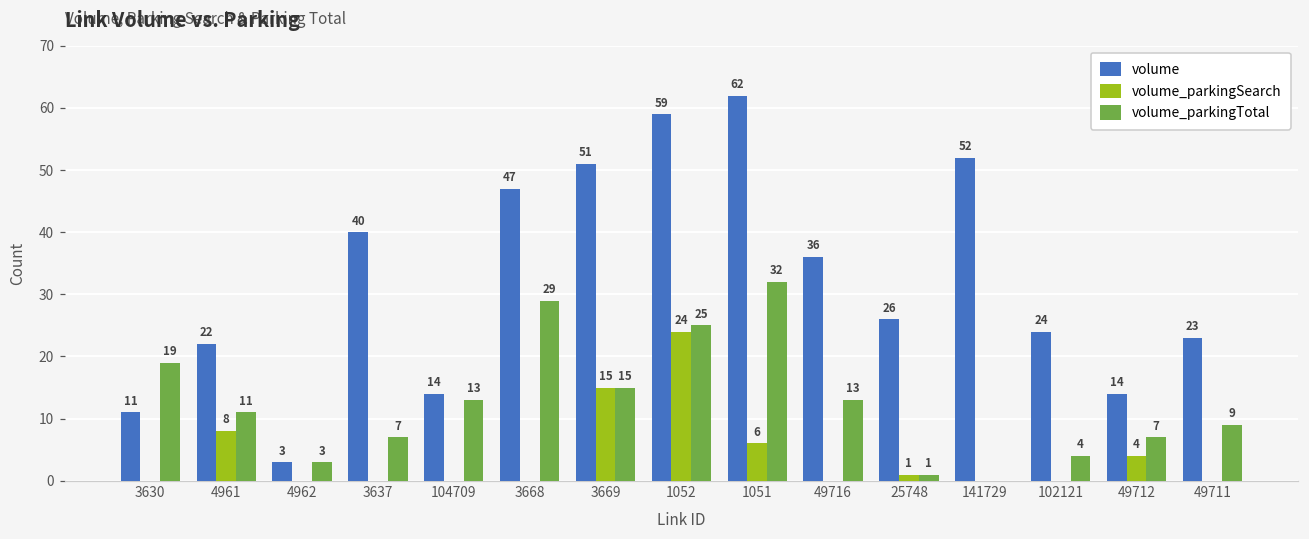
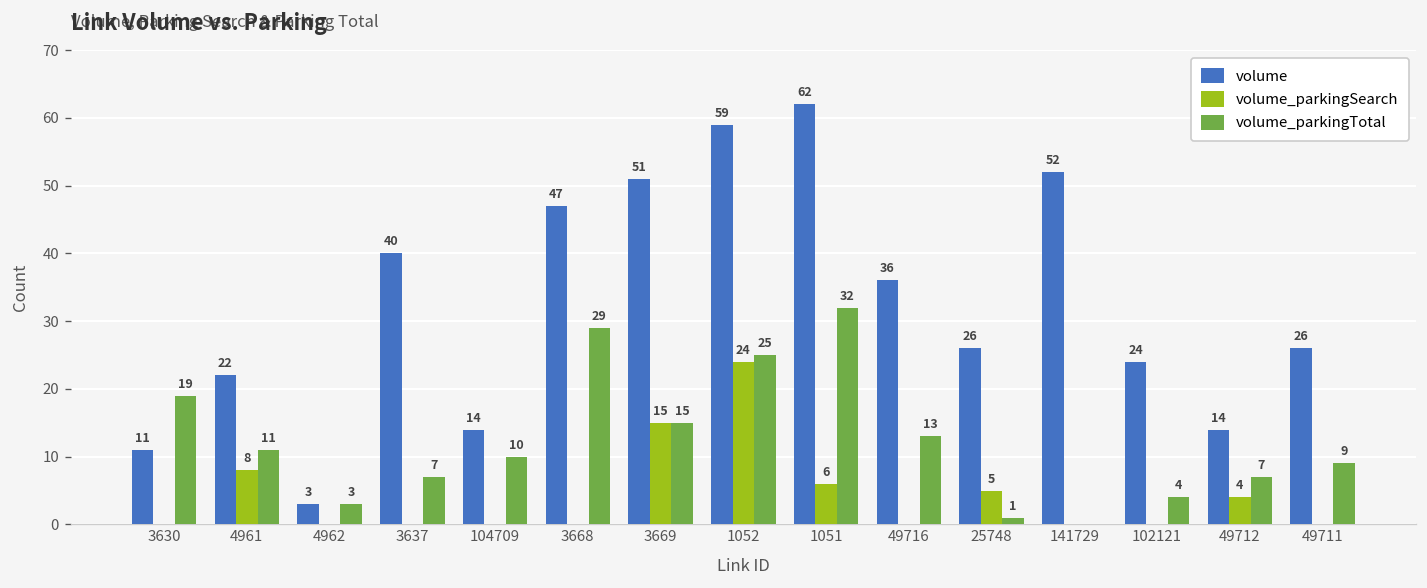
volume_parkingTotal, 104709: 13 -> 10
volume_parkingSearch, 25748: 1 -> 5
volume, 49711: 23 -> 26
